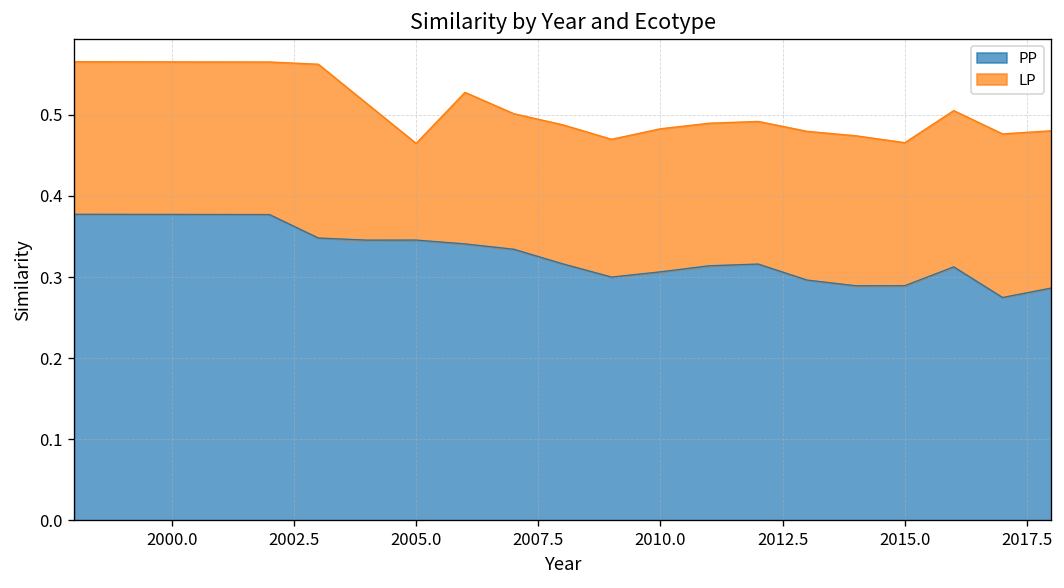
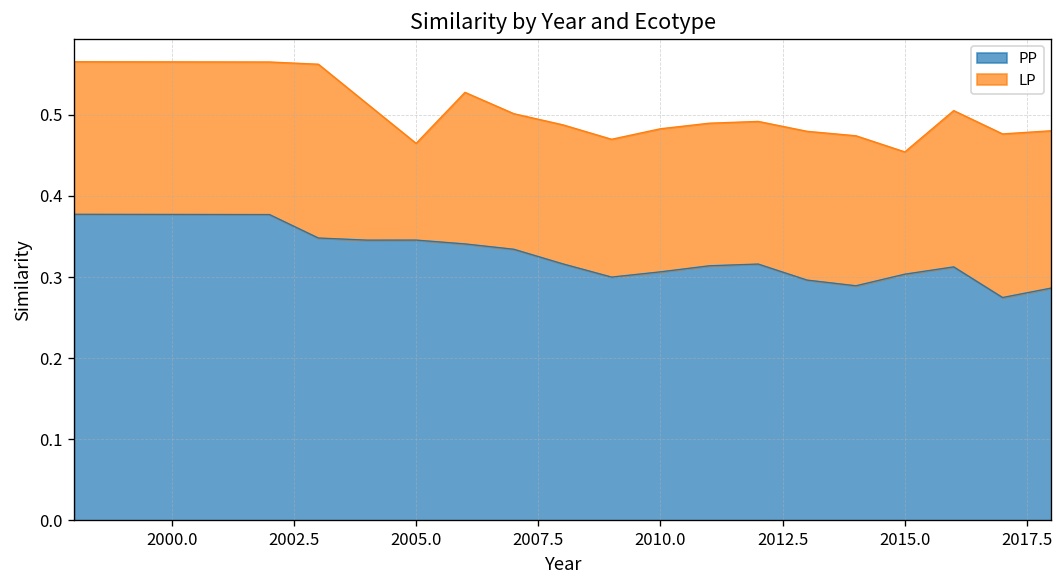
PP, 2015.0: 0.29 -> 0.30
LP, 2015.0: 0.18 -> 0.15
